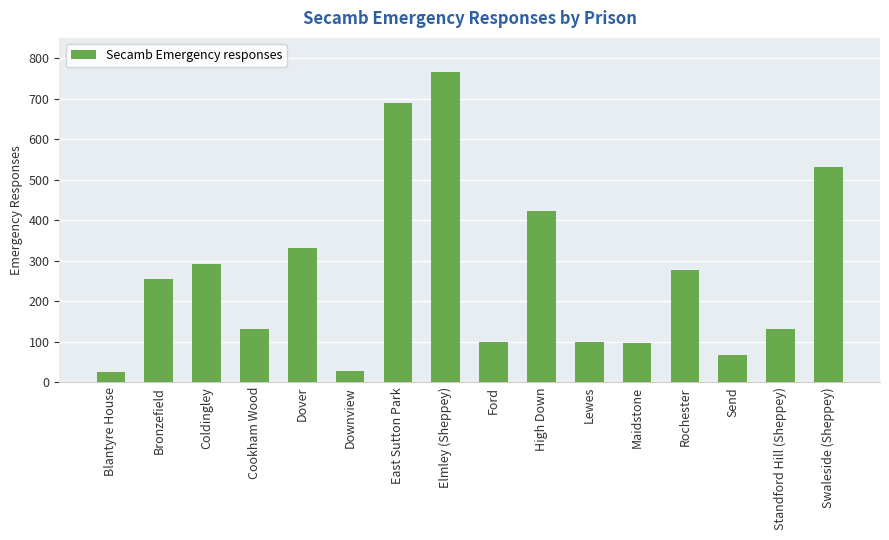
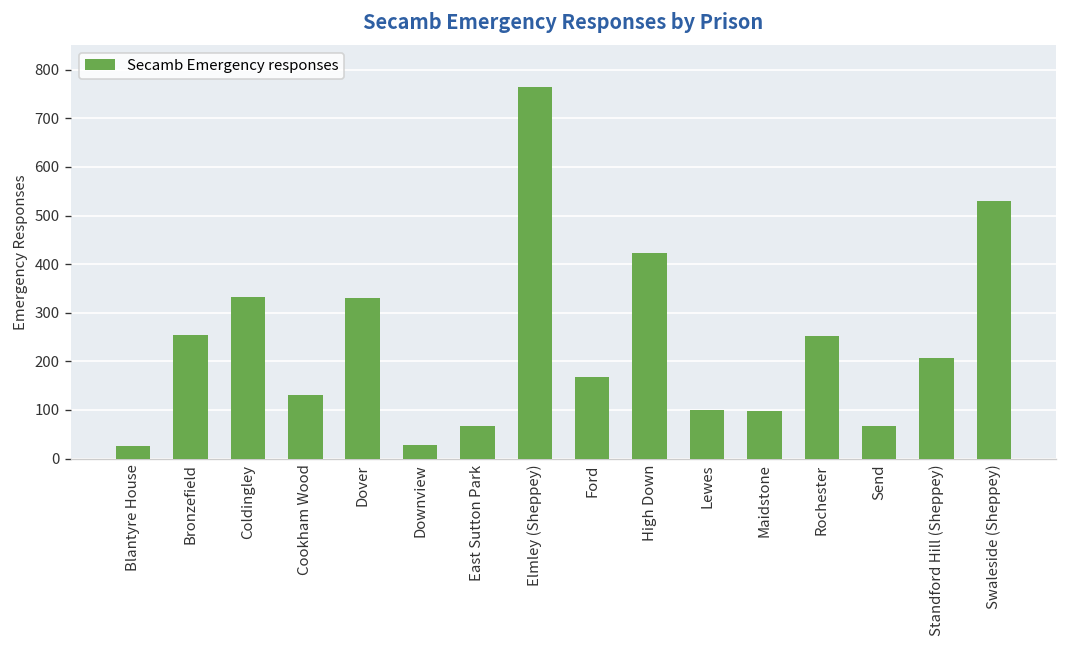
Coldingley: 290 -> 330
East Sutton Park: 690 -> 70
Ford: 100 -> 170
Rochester: 280 -> 250
Standford Hill (Sheppey): 130 -> 210
